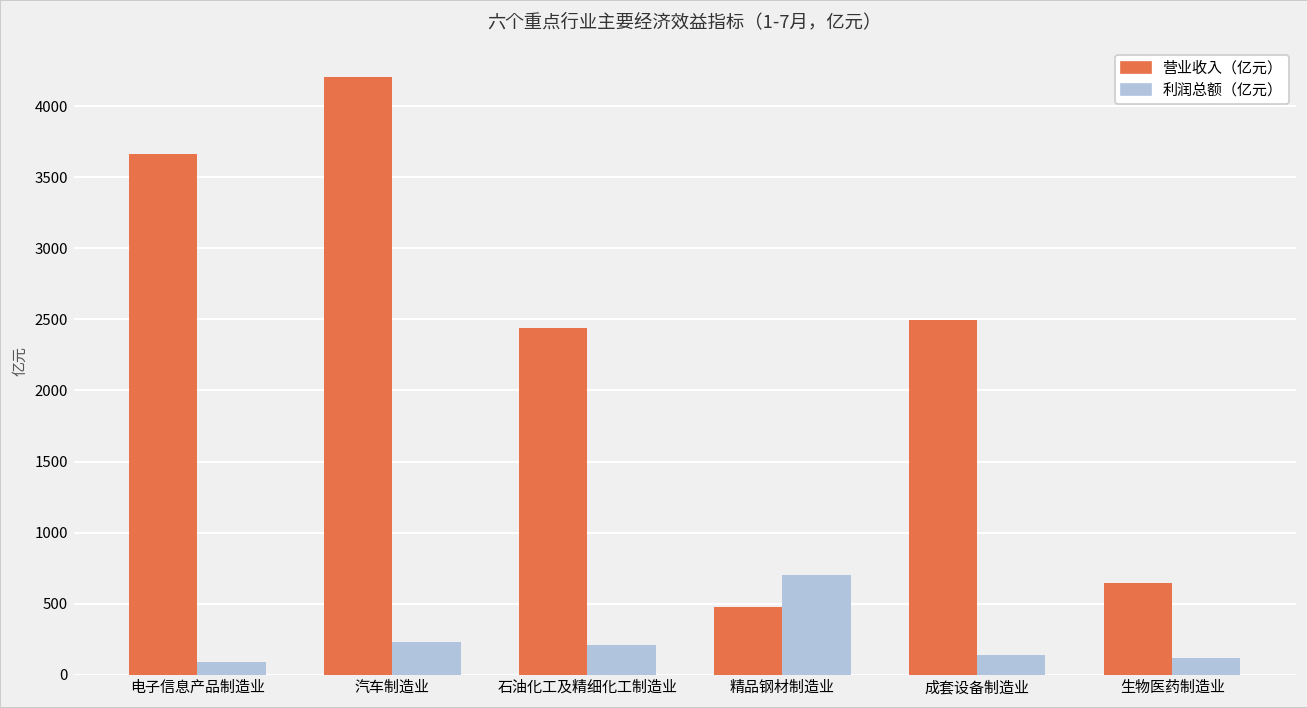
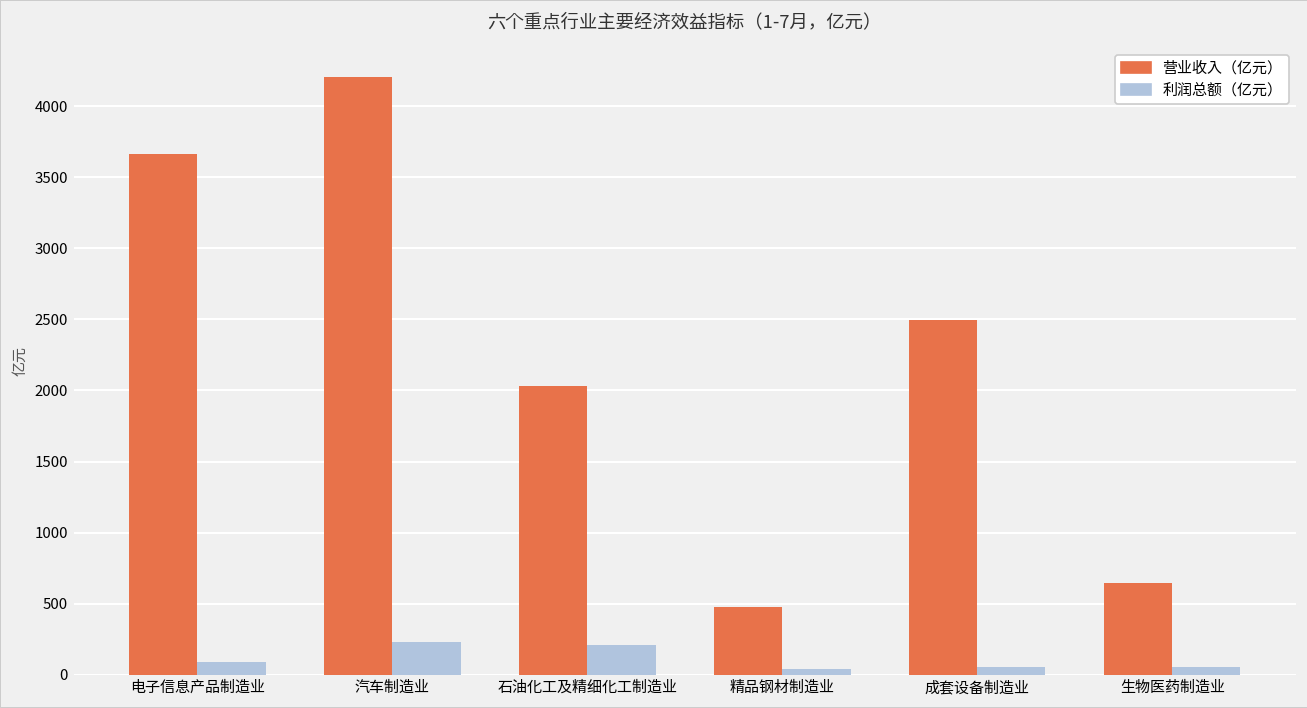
营业收入（亿元）, 石油化工及精细化工制造业: 2440 -> 2030
利润总额（亿元）, 精品钢材制造业: 700 -> 40
利润总额（亿元）, 成套设备制造业: 140 -> 50
利润总额（亿元）, 生物医药制造业: 120 -> 50
